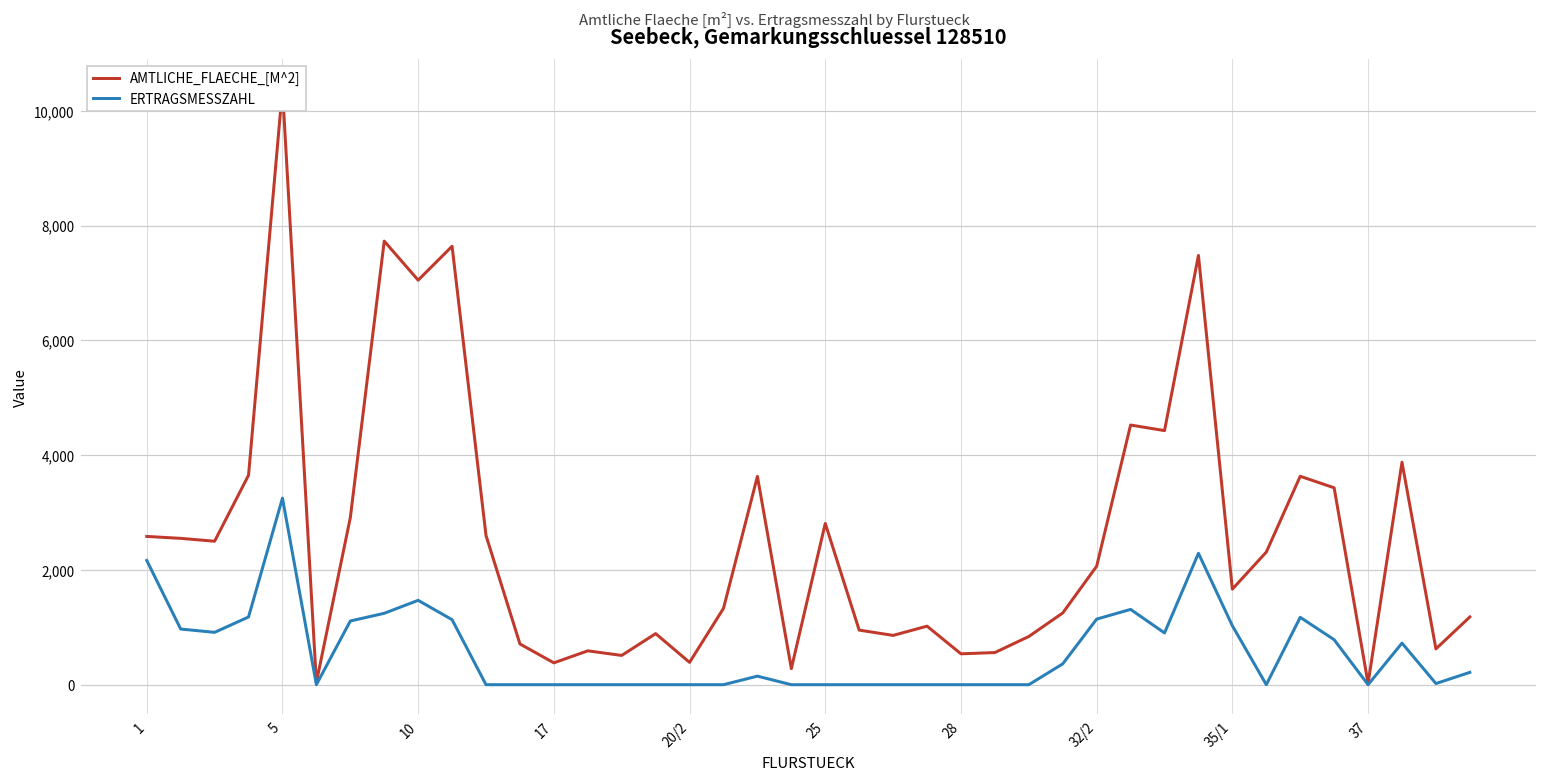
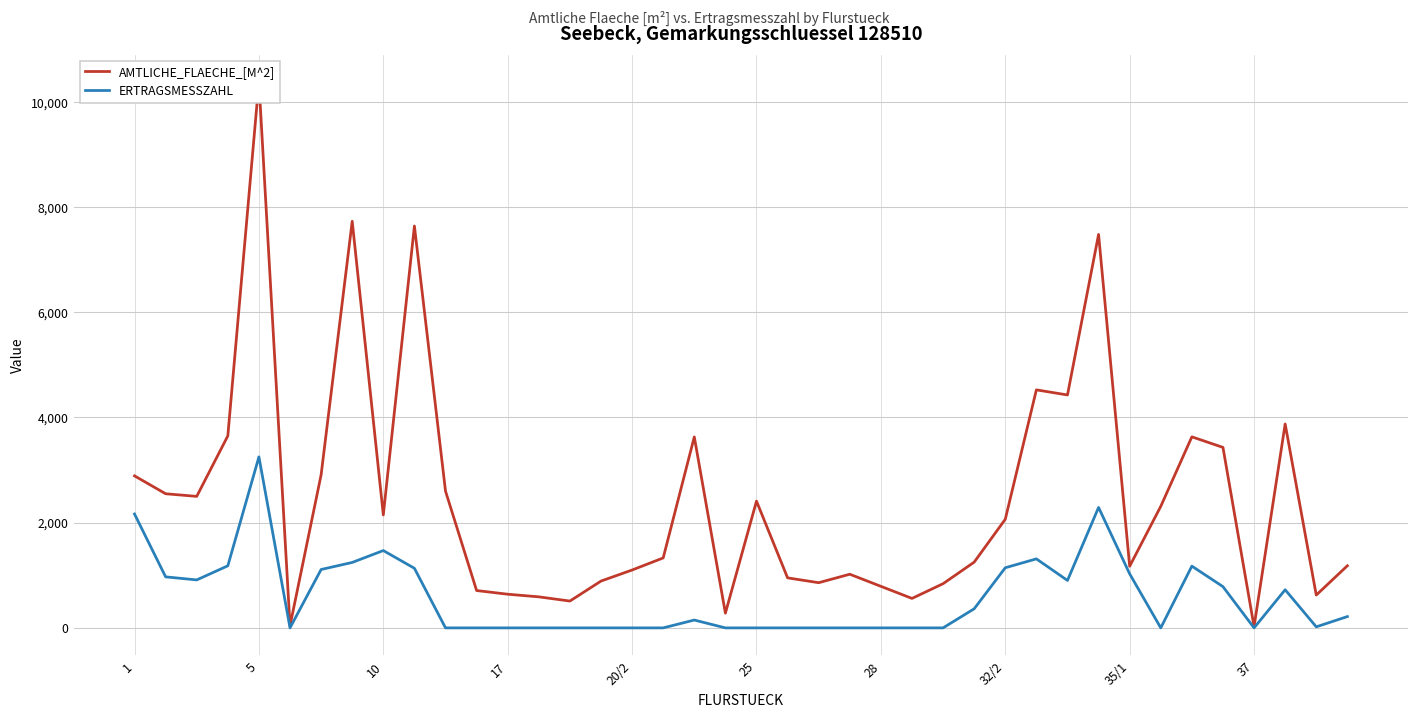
AMTLICHE_FLAECHE_[M^2], 1: 2,600 -> 2,900
AMTLICHE_FLAECHE_[M^2], 10: 7,100 -> 2,100
AMTLICHE_FLAECHE_[M^2], 17: 400 -> 600
AMTLICHE_FLAECHE_[M^2], 20/2: 400 -> 1,100
AMTLICHE_FLAECHE_[M^2], 25: 2,800 -> 2,400
AMTLICHE_FLAECHE_[M^2], 28: 500 -> 800
AMTLICHE_FLAECHE_[M^2], 35/1: 1,700 -> 1,200
